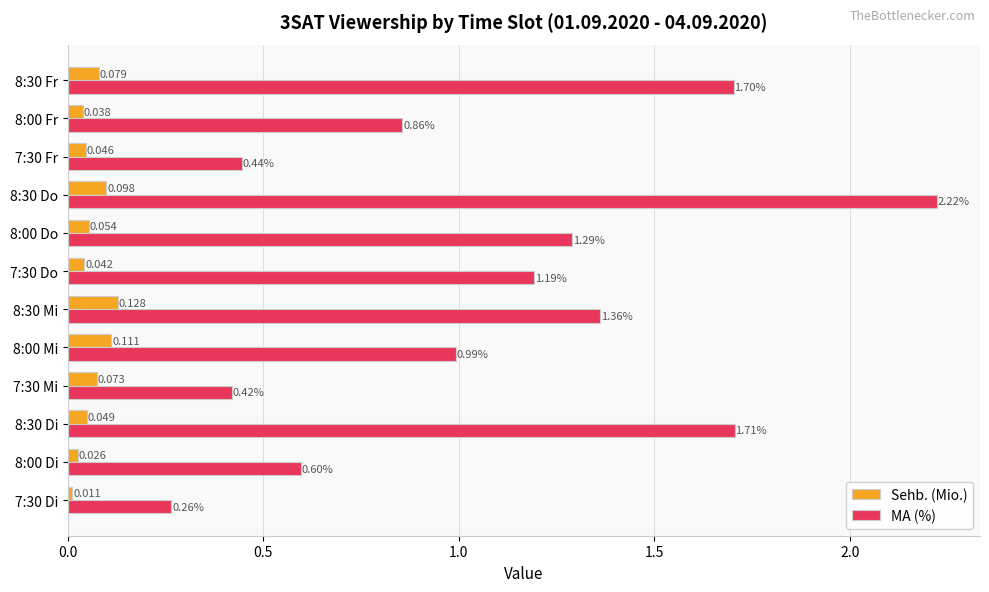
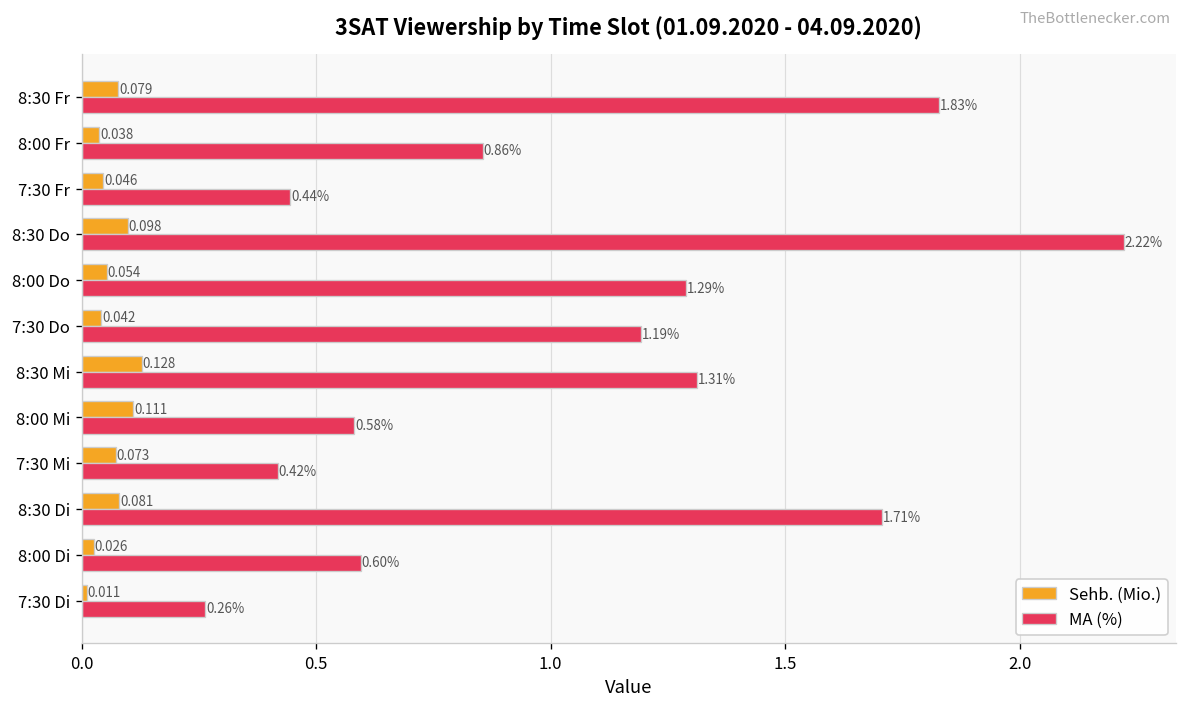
MA (%), 8:30 Fr: 1.70% -> 1.83%
MA (%), 8:30 Mi: 1.36% -> 1.31%
MA (%), 8:00 Mi: 0.99% -> 0.58%
Sehb. (Mio.), 8:30 Di: 0.049 -> 0.081
